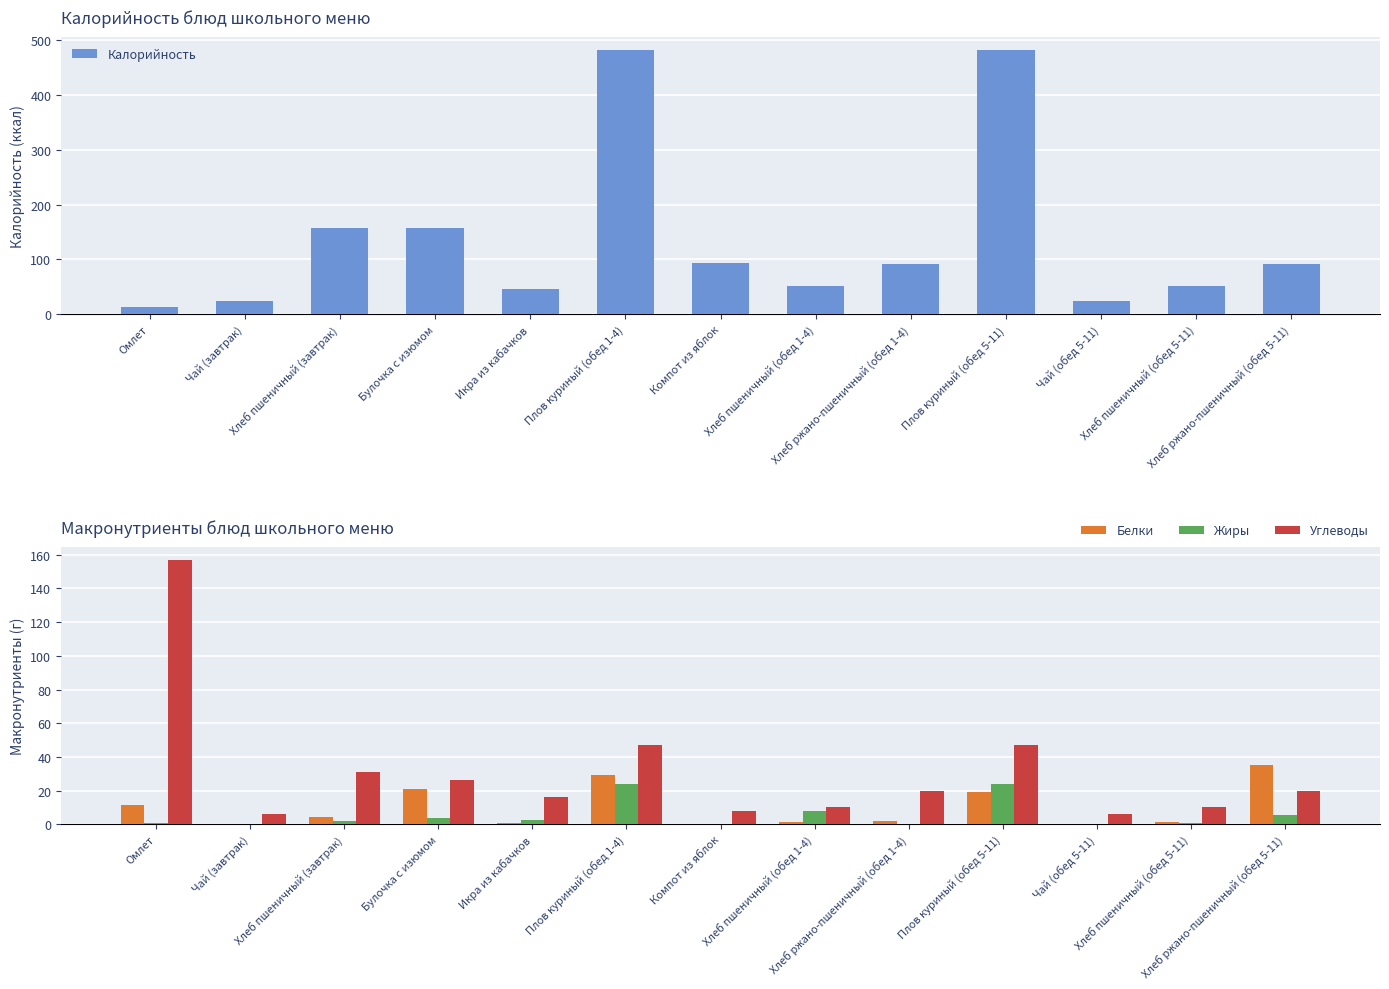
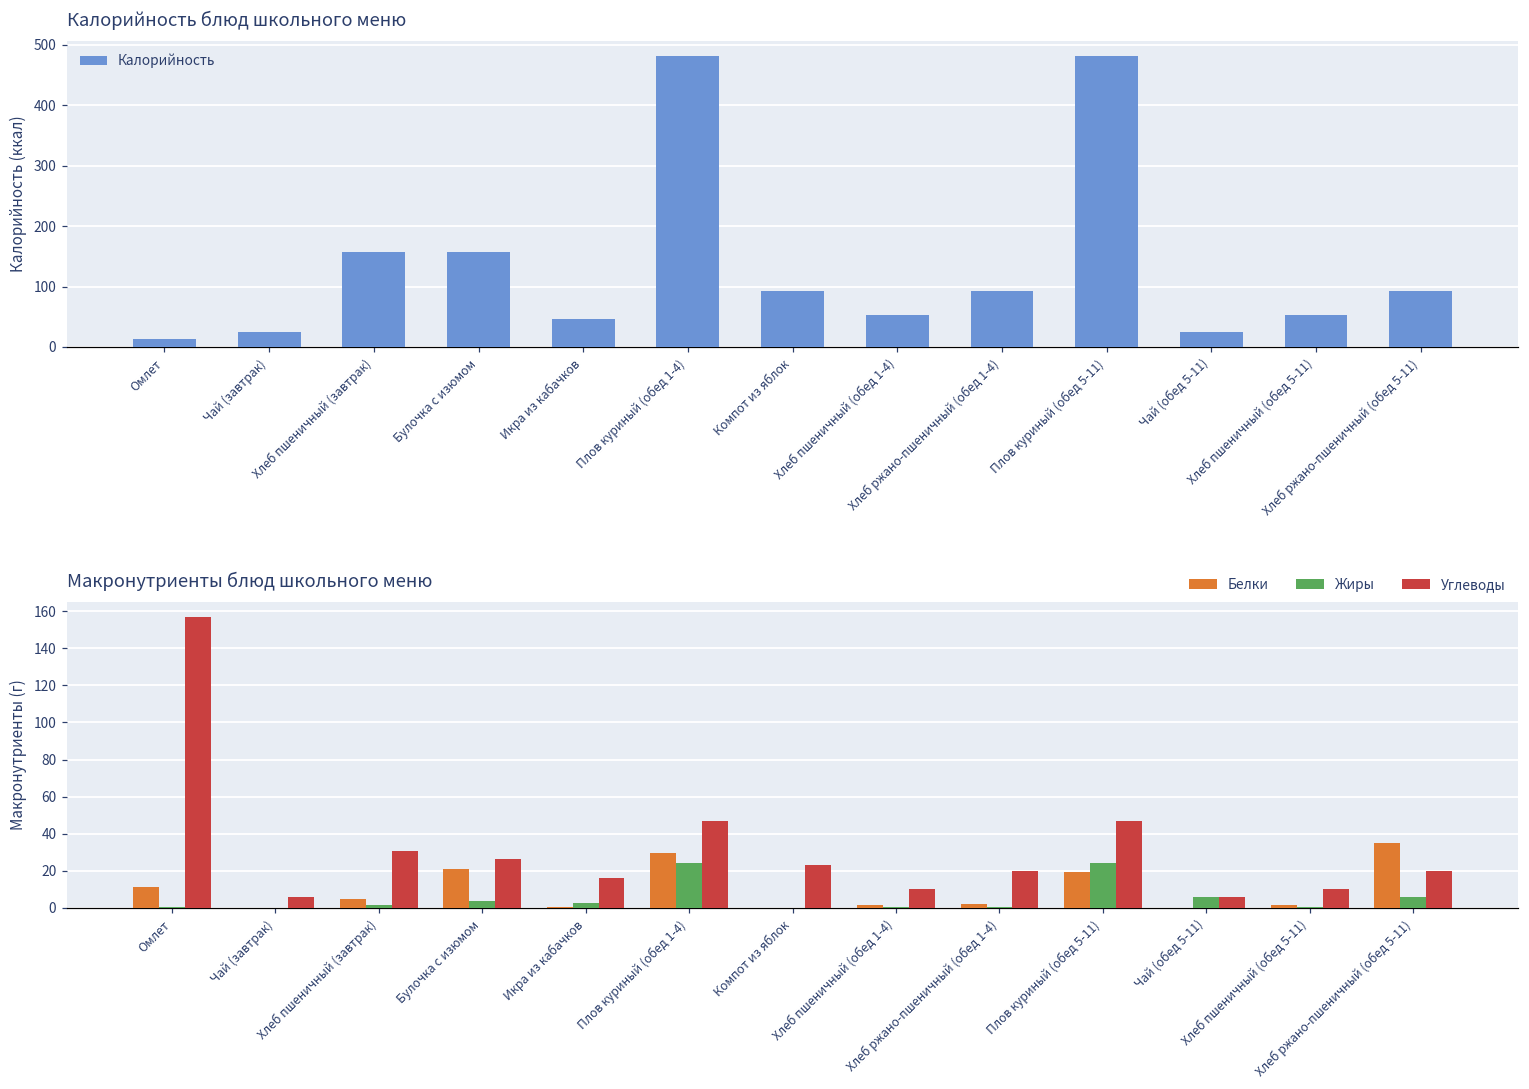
Макронутриенты блюд школьного меню, Углеводы, Компот из яблок: 8 -> 23
Макронутриенты блюд школьного меню, Жиры, Хлеб пшеничный (обед 1-4): 8 -> 1
Макронутриенты блюд школьного меню, Жиры, Чай (обед 5-11): 0 -> 6
